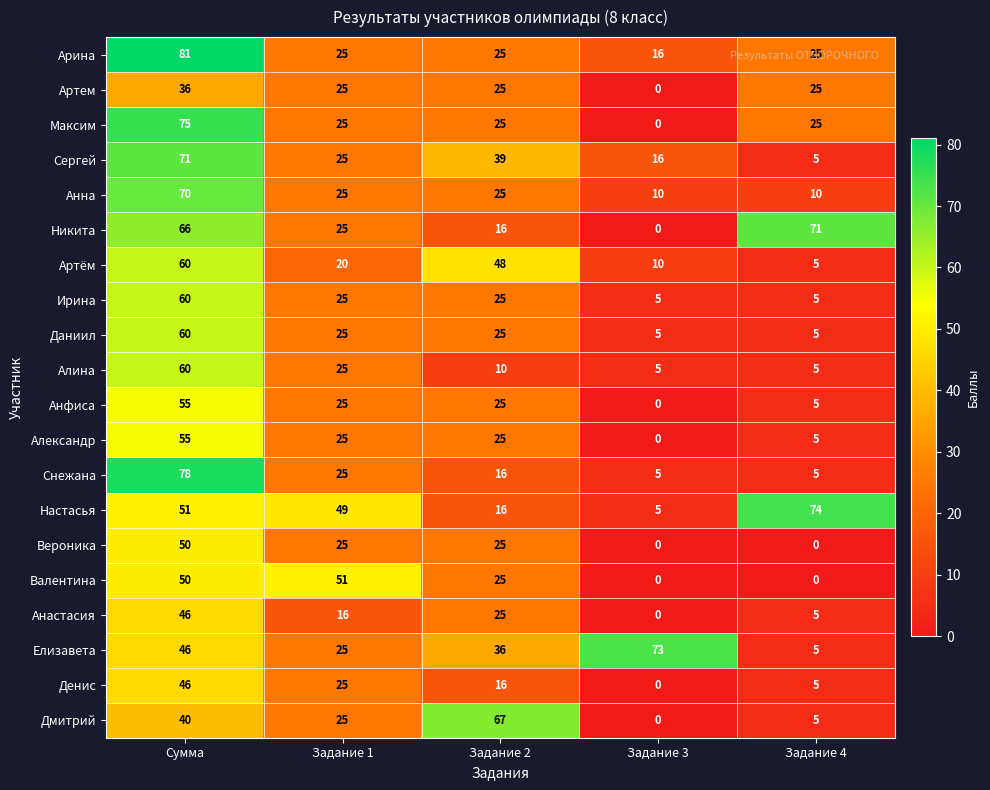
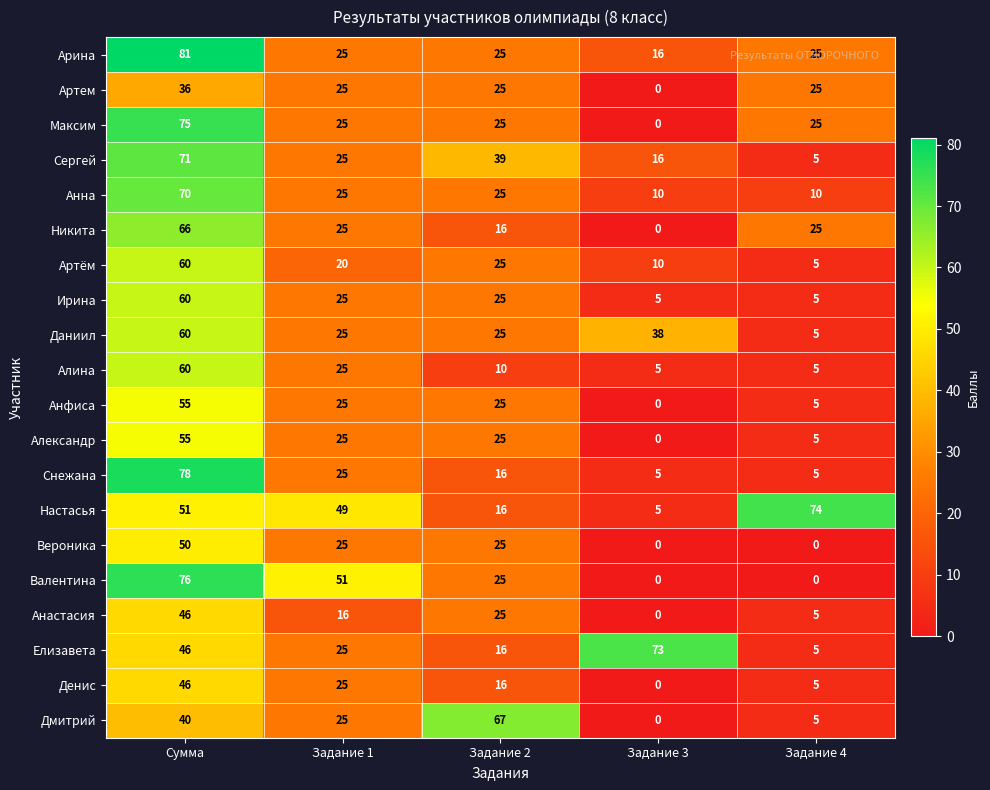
Никита, Задание 4: 71 -> 25
Артём, Задание 2: 48 -> 25
Даниил, Задание 3: 5 -> 38
Валентина, Сумма: 50 -> 76
Елизавета, Задание 2: 36 -> 16
